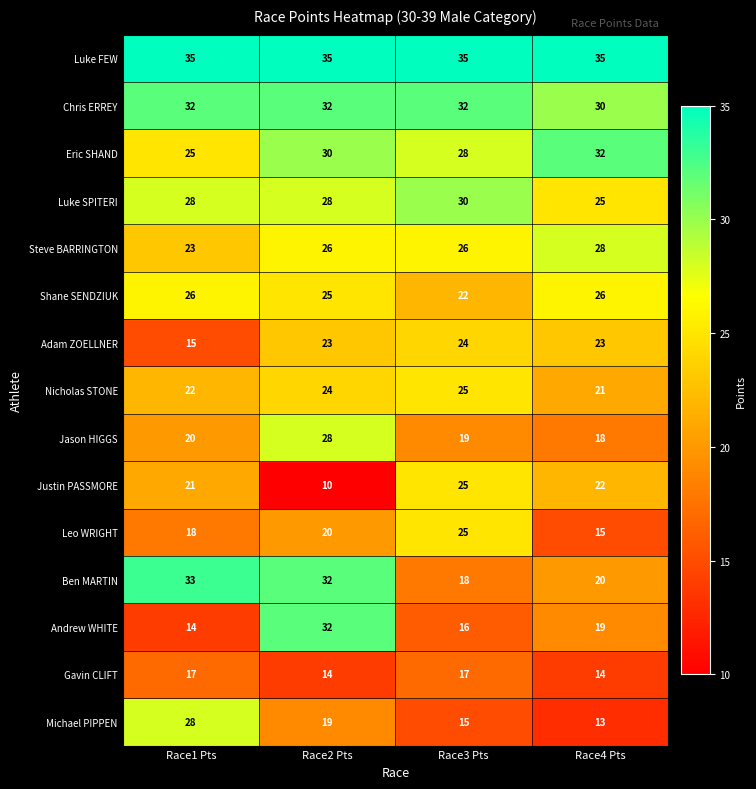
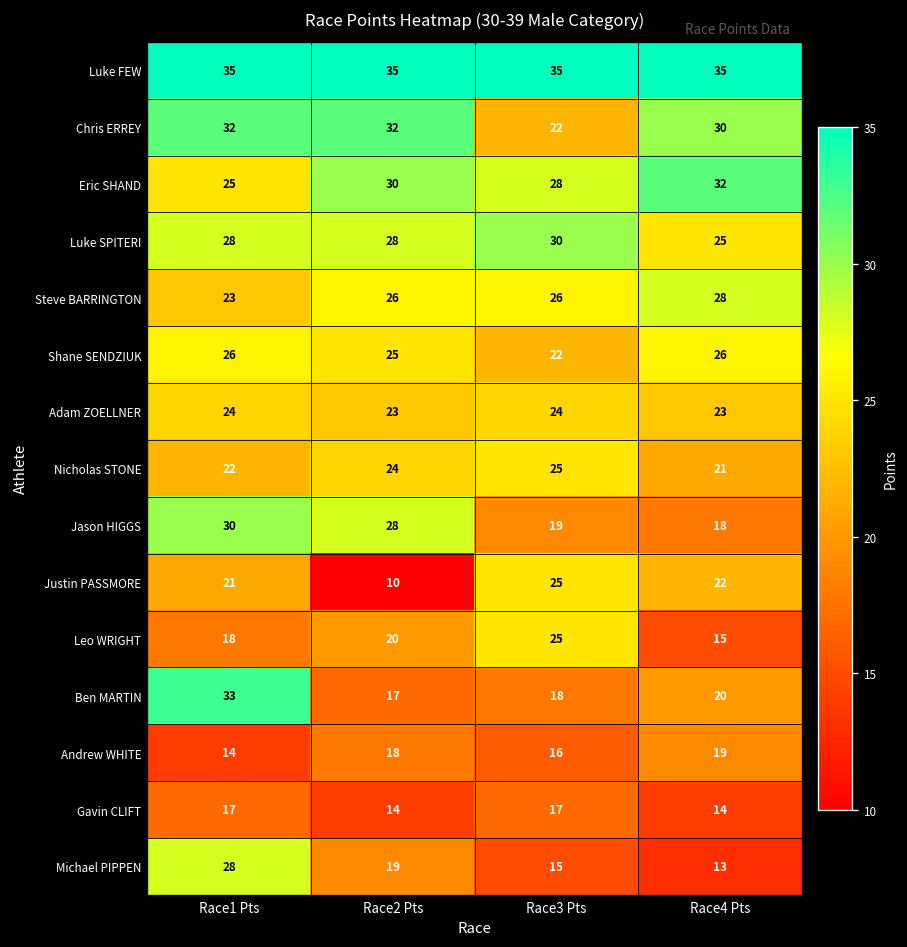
Chris ERREY, Race3 Pts: 32 -> 22
Adam ZOELLNER, Race1 Pts: 15 -> 24
Jason HIGGS, Race1 Pts: 20 -> 30
Ben MARTIN, Race2 Pts: 32 -> 17
Andrew WHITE, Race2 Pts: 32 -> 18
